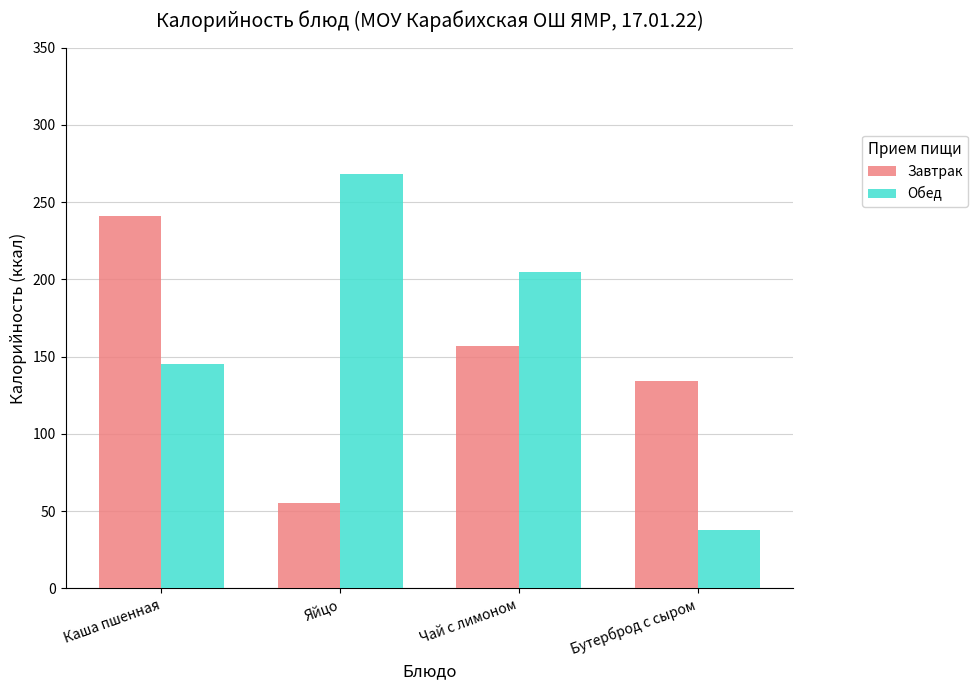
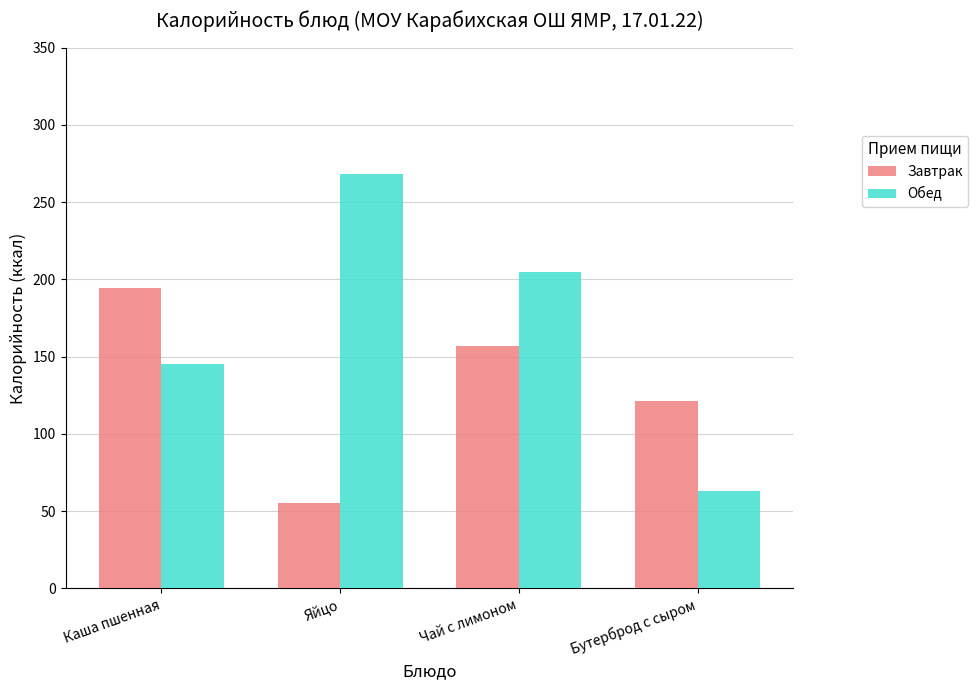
Завтрак, Каша пшенная: 241 -> 195
Завтрак, Бутерброд с сыром: 134 -> 121
Обед, Бутерброд с сыром: 38 -> 63
